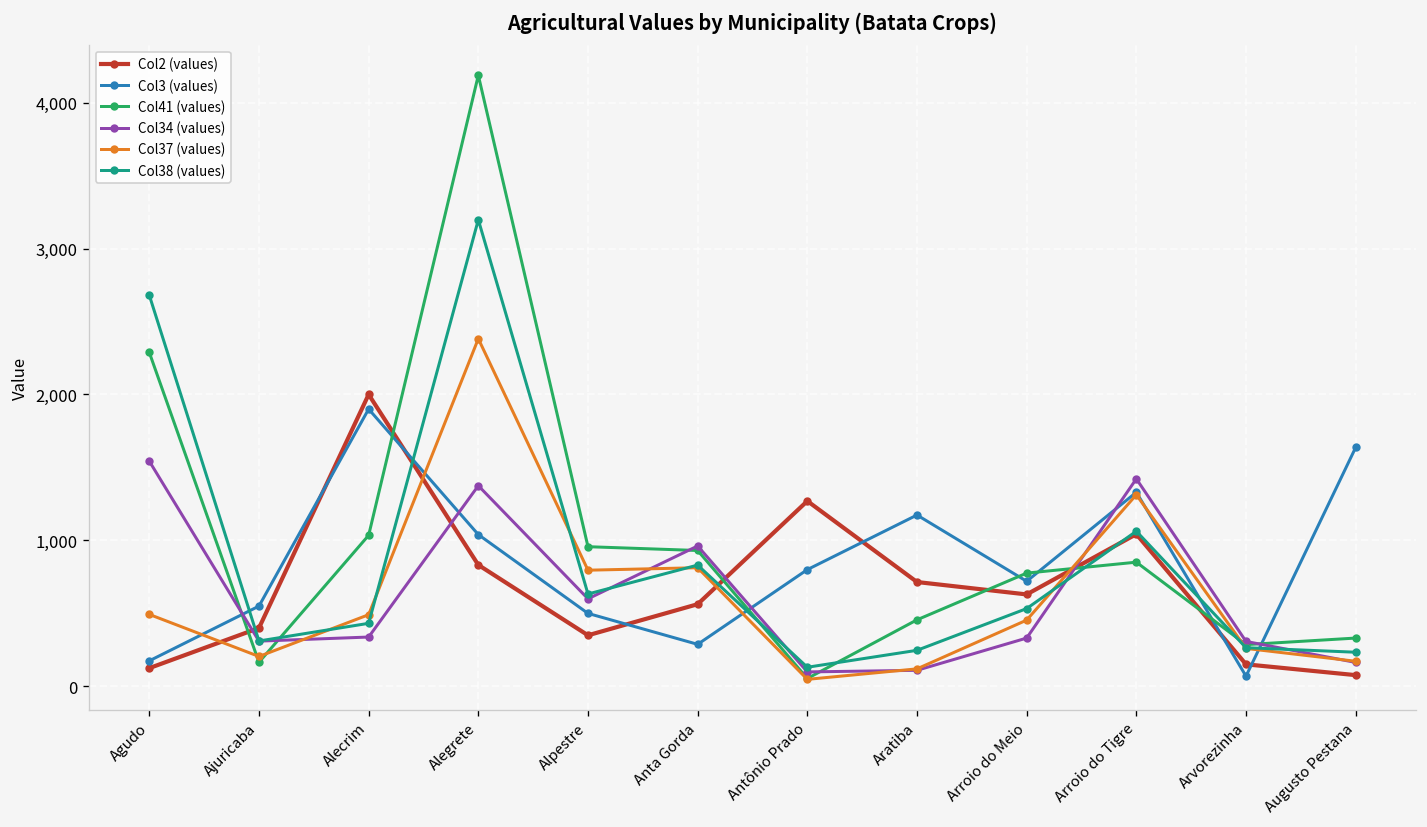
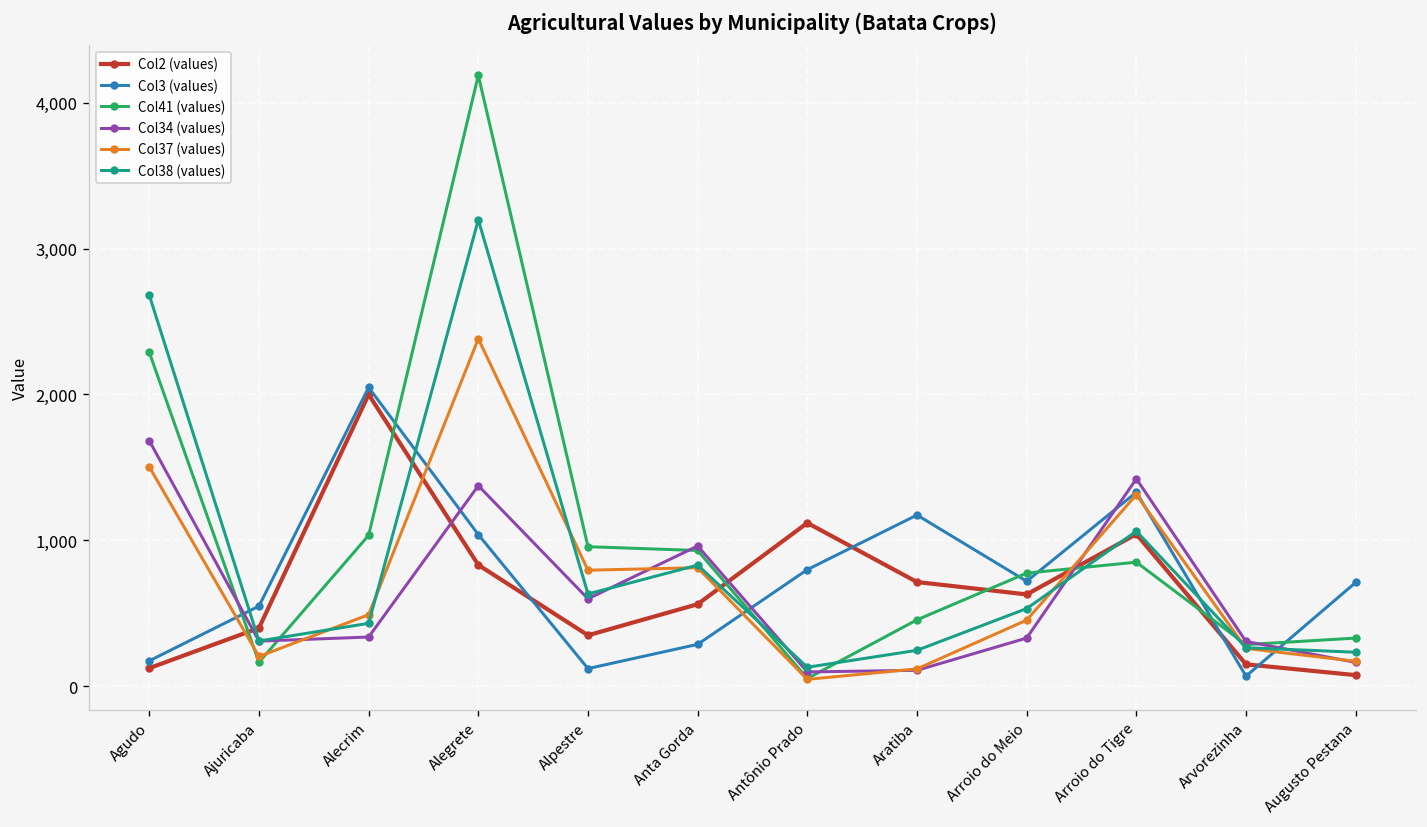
Col34 (values), Agudo: 1,540 -> 1,680
Col37 (values), Agudo: 490 -> 1,500
Col3 (values), Alecrim: 1,900 -> 2,050
Col3 (values), Alpestre: 500 -> 120
Col2 (values), Antônio Prado: 1,270 -> 1,120
Col3 (values), Augusto Pestana: 1,640 -> 710
